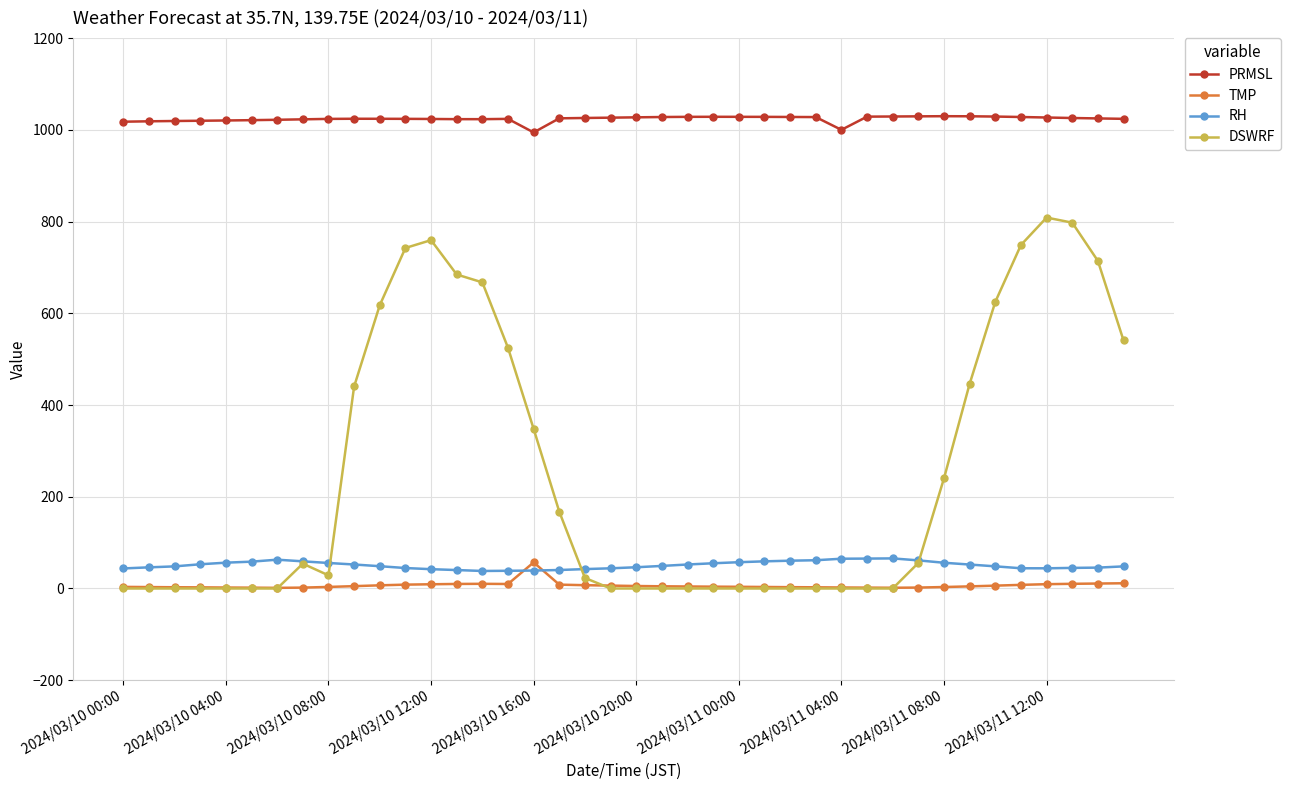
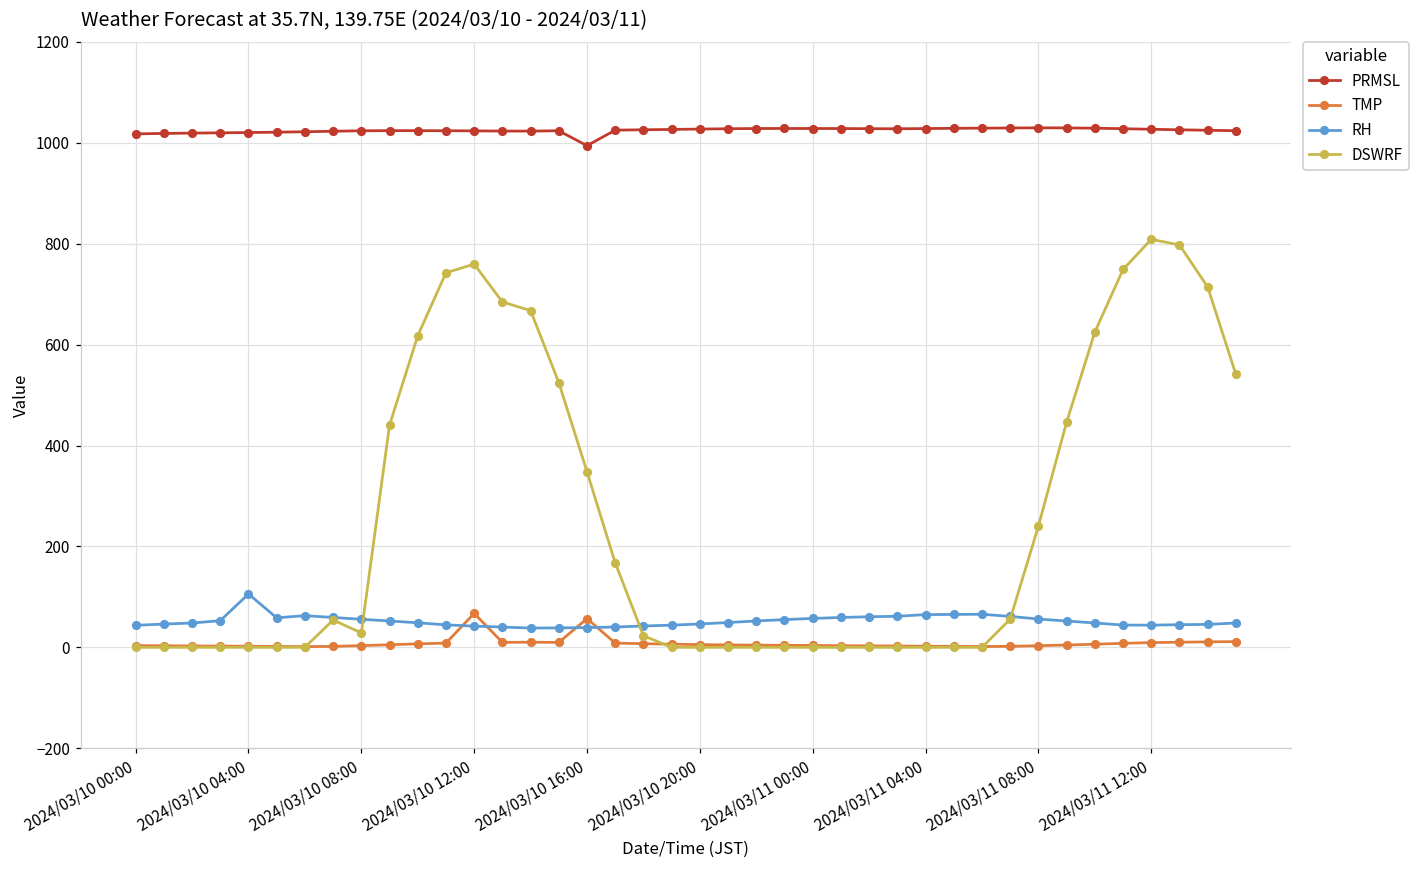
RH, 2024/03/10 04:00: 60 -> 110
TMP, 2024/03/10 12:00: 10 -> 70
PRMSL, 2024/03/11 04:00: 1000 -> 1030
